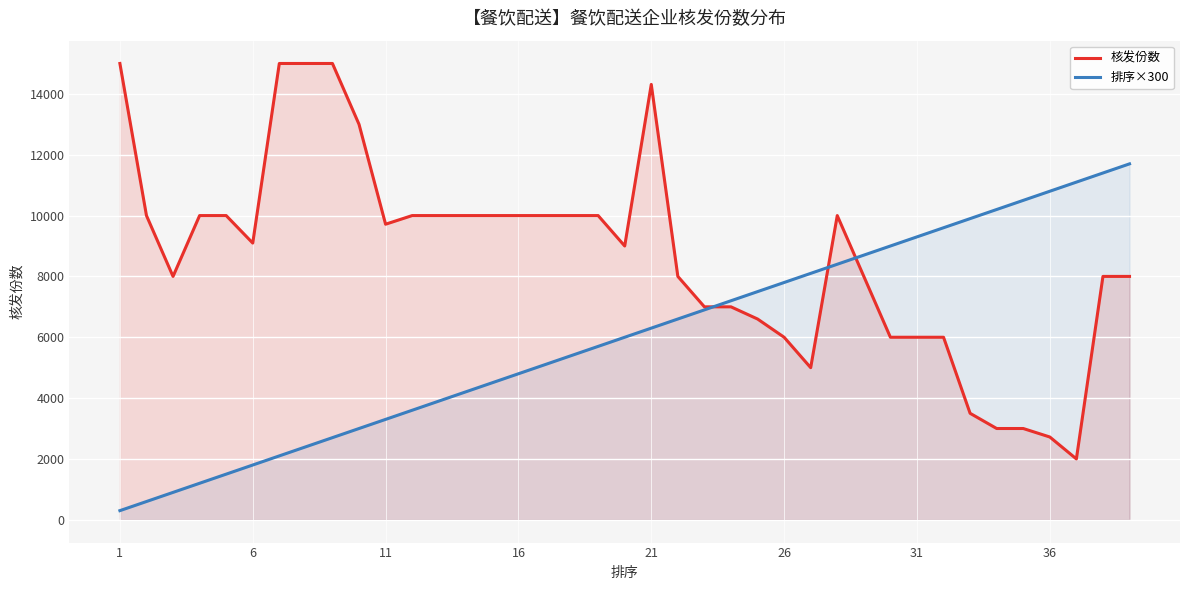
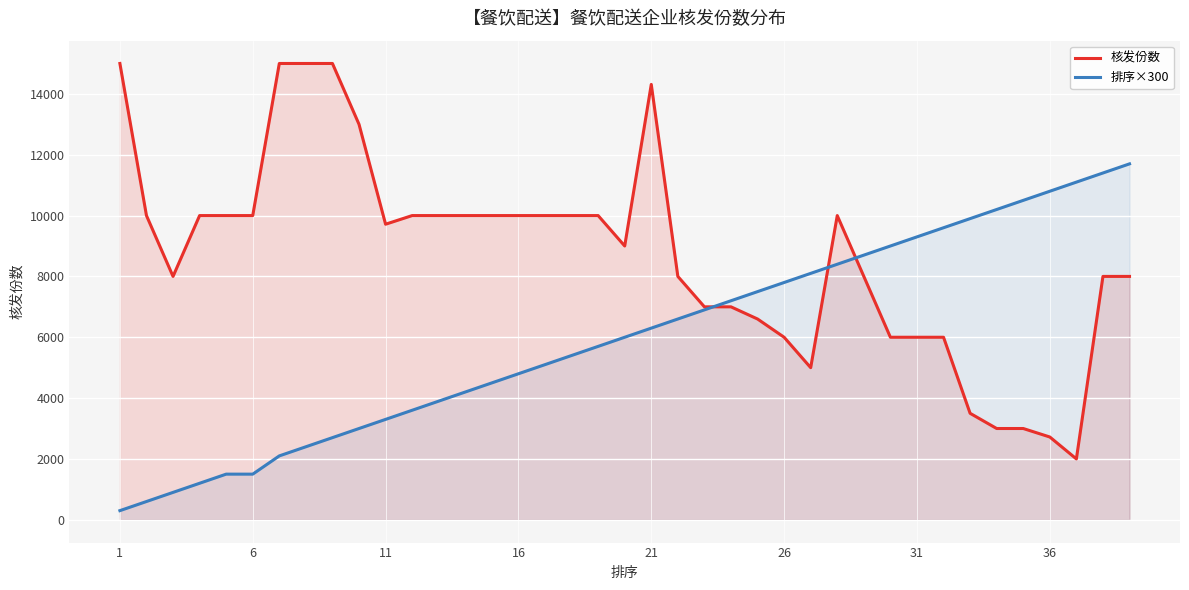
核发份数, 6: 9100 -> 10000
排序×300, 6: 1800 -> 1500
